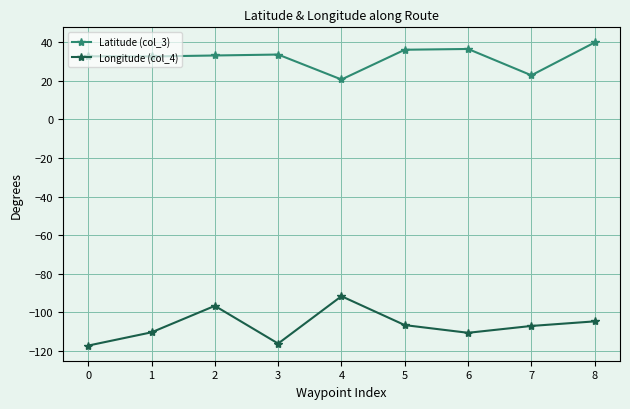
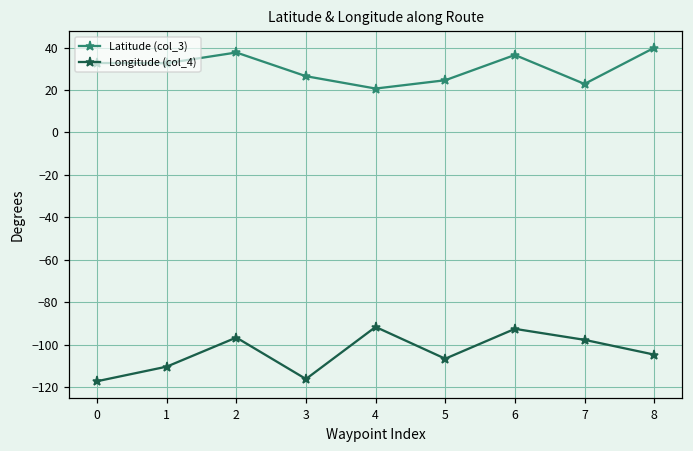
Latitude (col_3), 2: 33 -> 38
Latitude (col_3), 3: 34 -> 27
Latitude (col_3), 5: 36 -> 25
Longitude (col_4), 6: -111 -> -93
Longitude (col_4), 7: -107 -> -98
